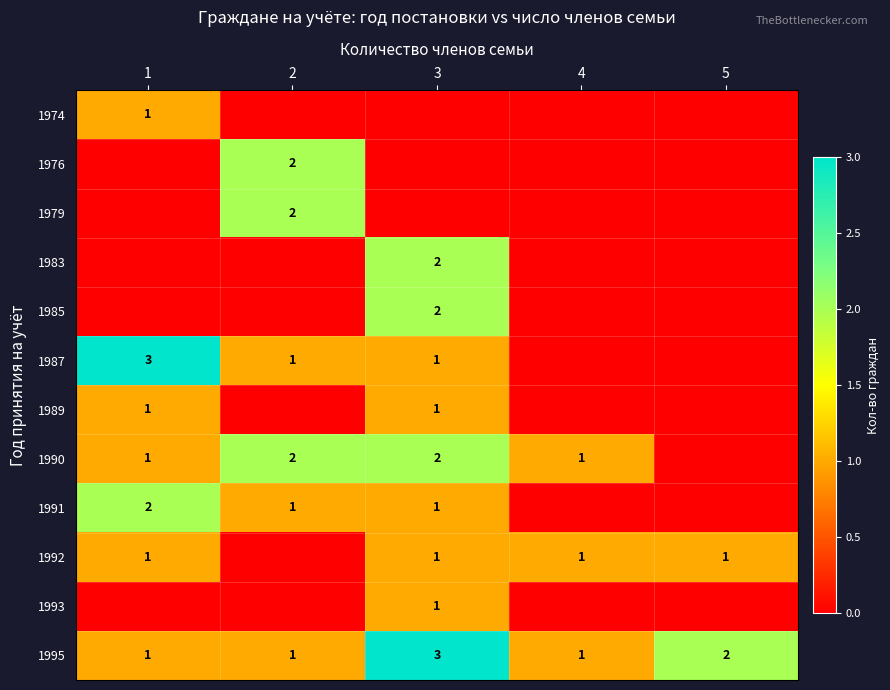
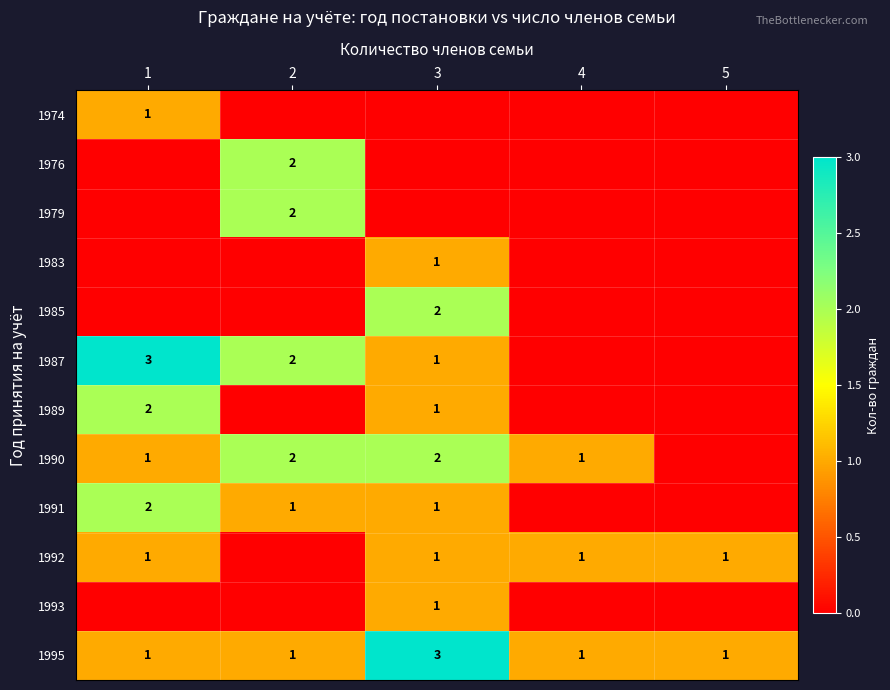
1983, 3: 2 -> 1
1987, 2: 1 -> 2
1989, 1: 1 -> 2
1995, 5: 2 -> 1
